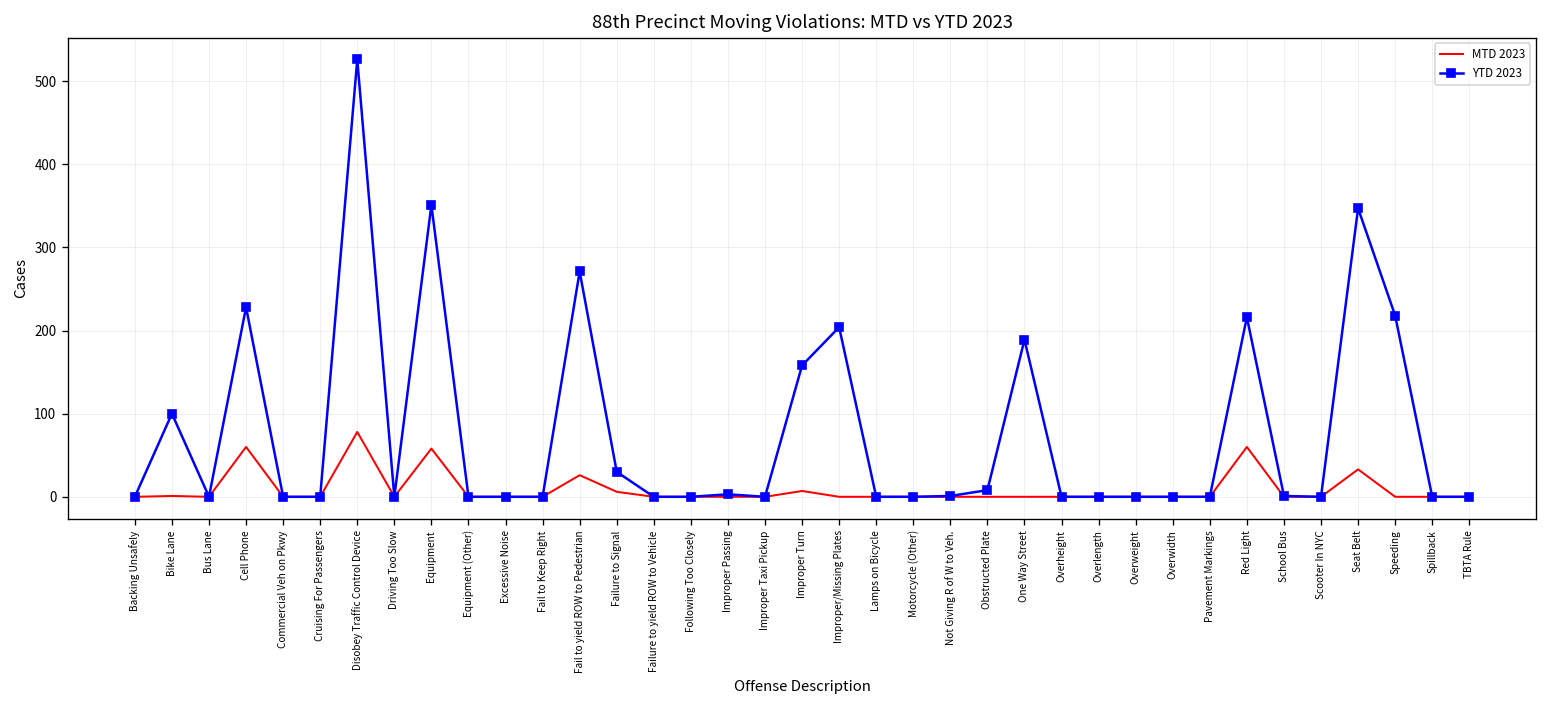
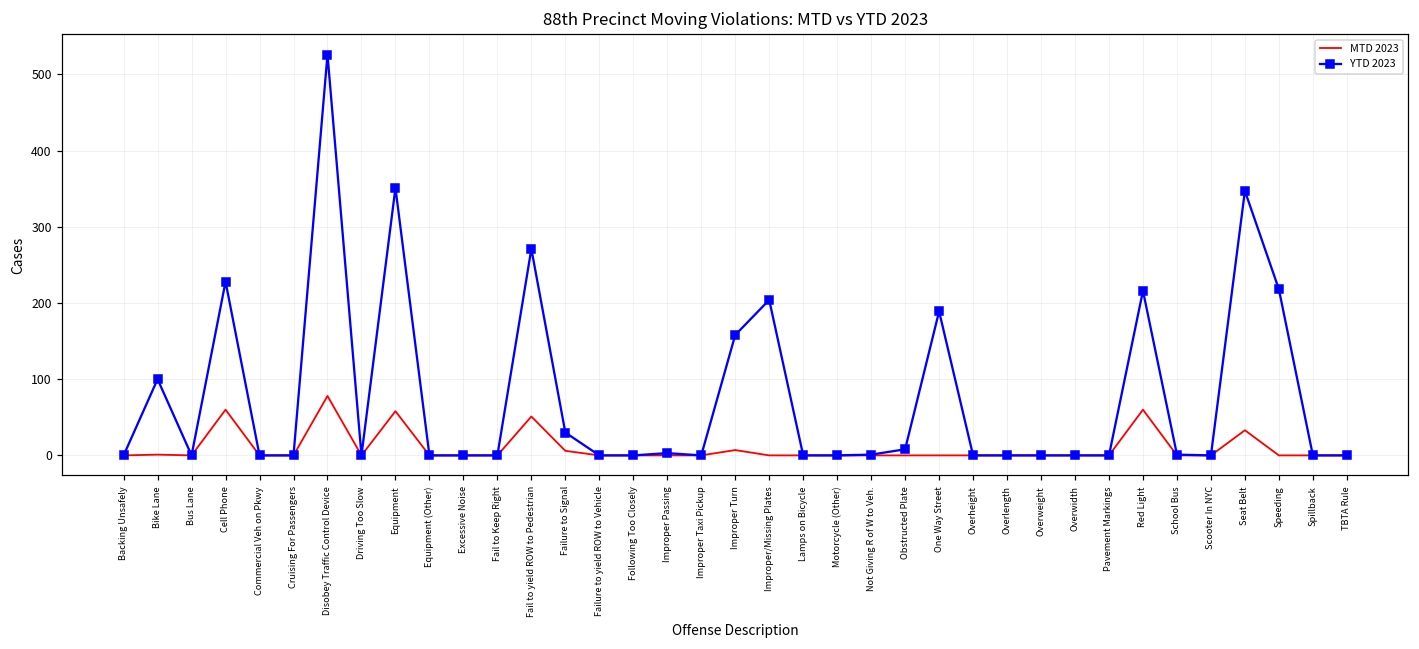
MTD 2023, Fail to yield ROW to Pedestrian: 30 -> 50
